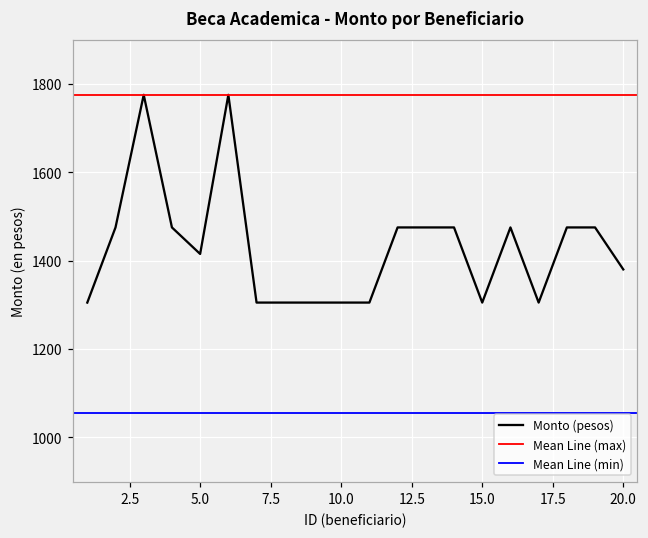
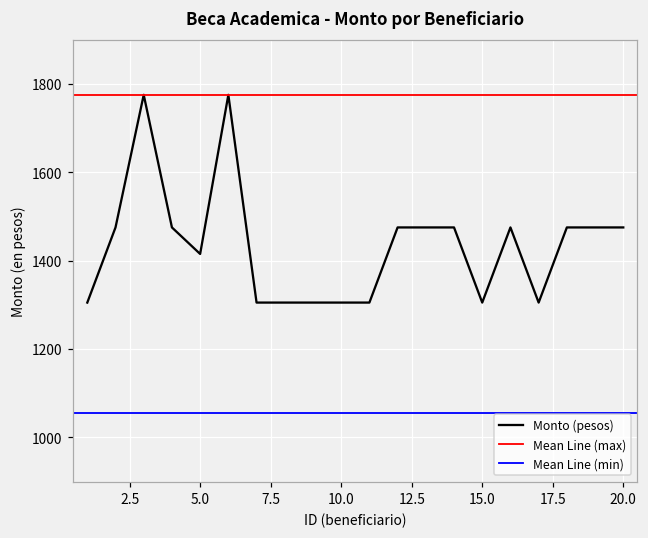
20.0: 1380 -> 1480
